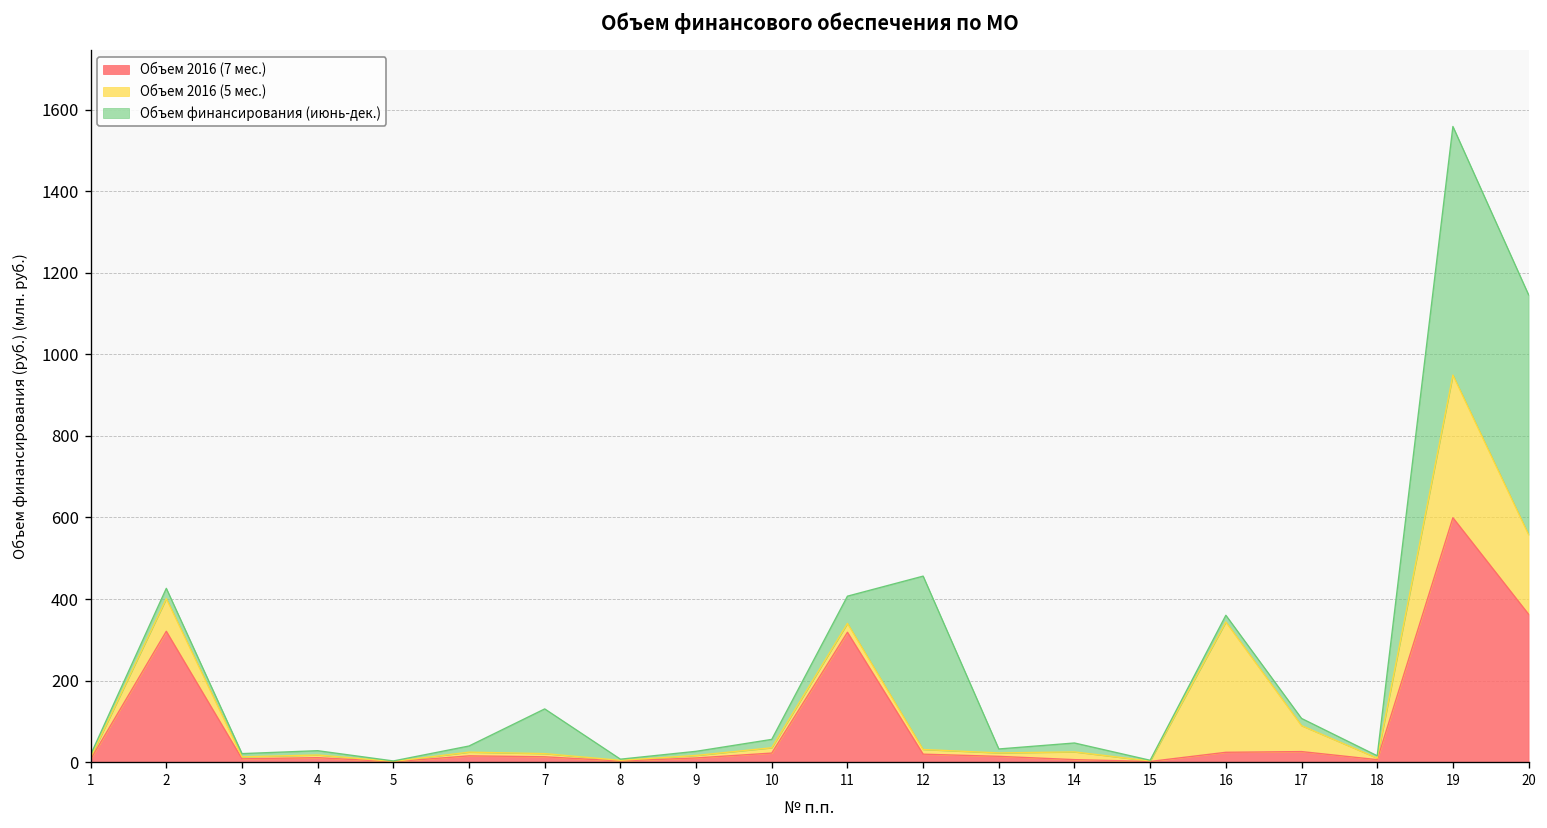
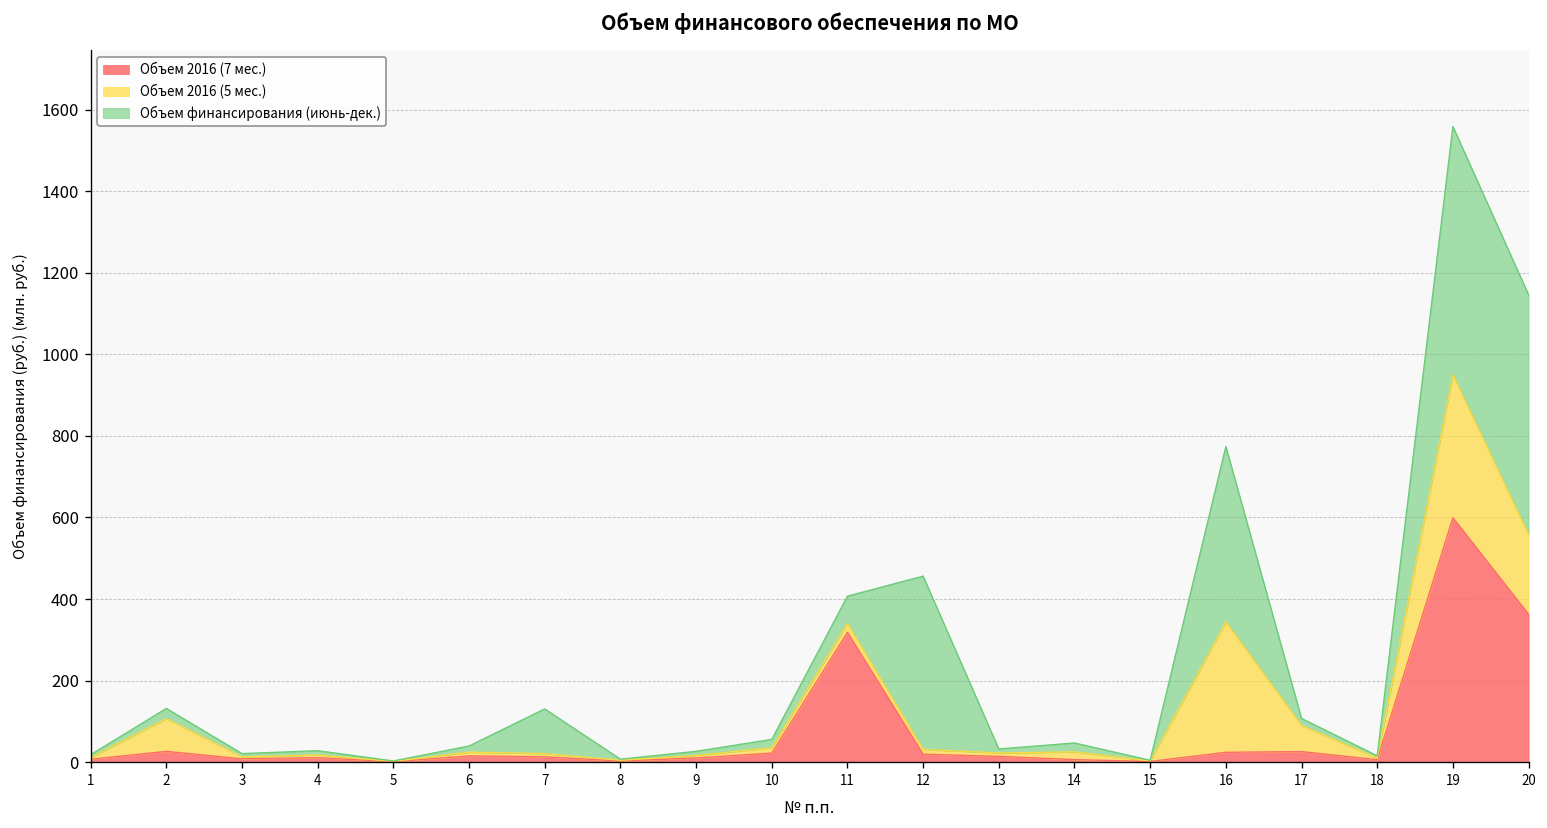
Объем 2016 (7 мес.), 2: 320 -> 30
Объем финансирования (июнь-дек.), 16: 20 -> 430
